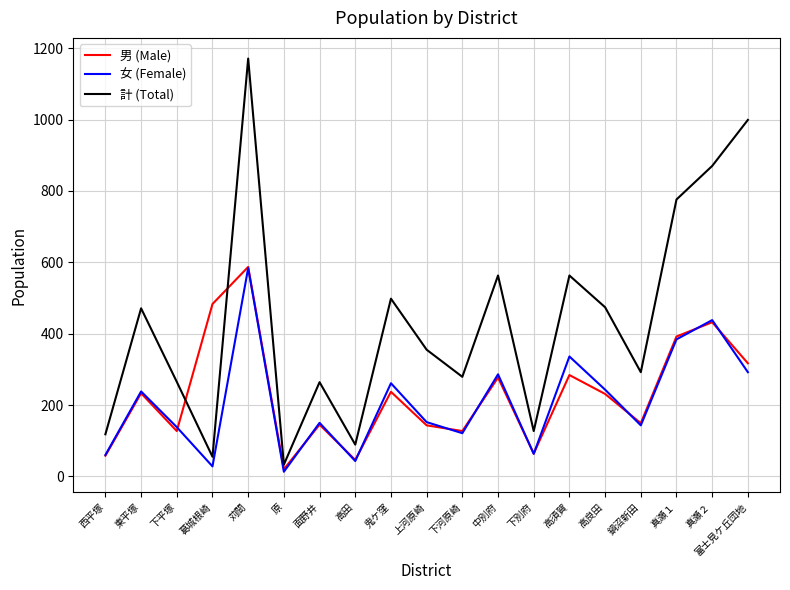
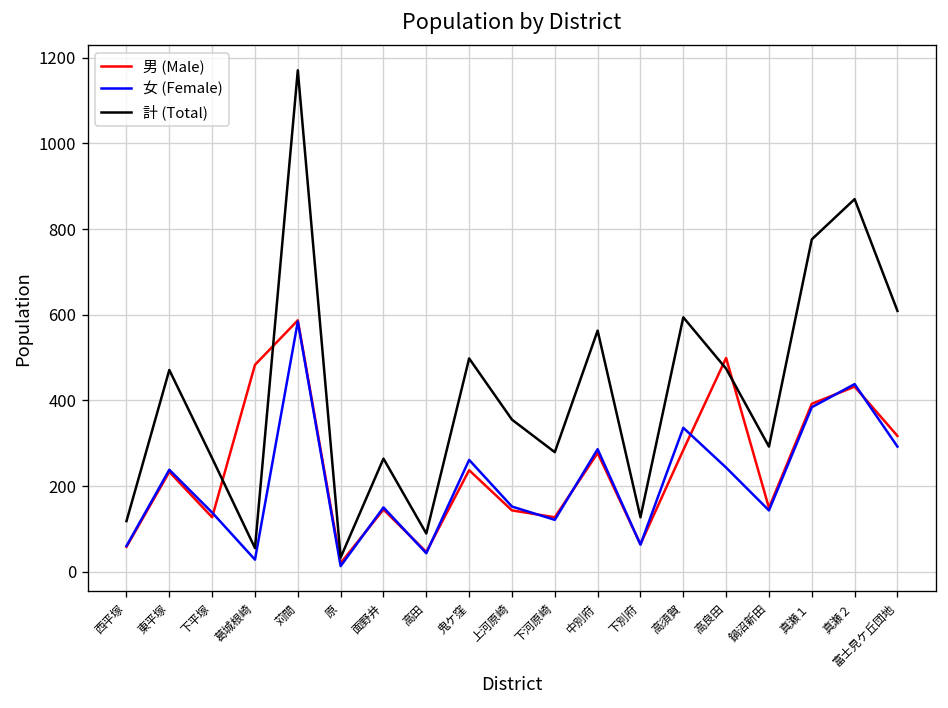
計 (Total), 高須賀: 560 -> 590
男 (Male), 高良田: 230 -> 500
計 (Total), 富士見ケ丘団地: 1000 -> 610
